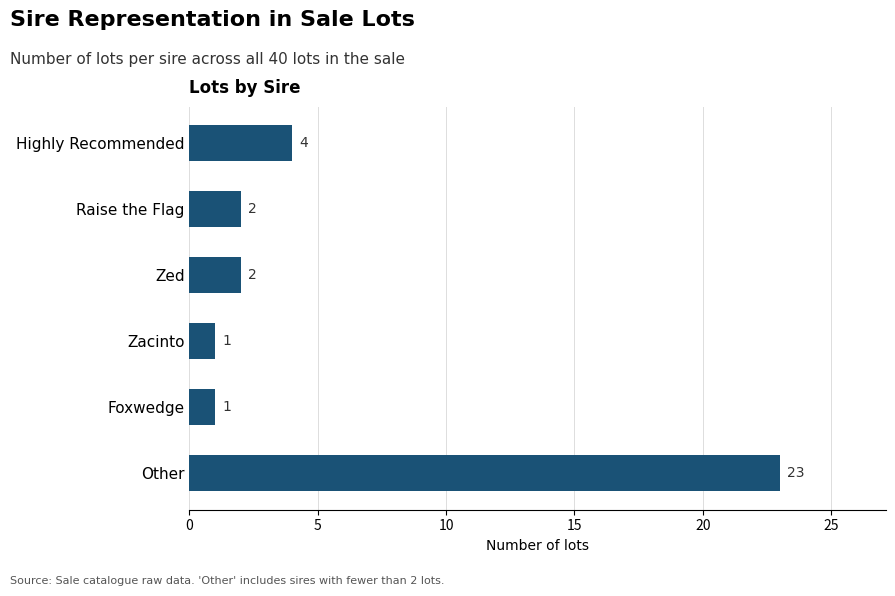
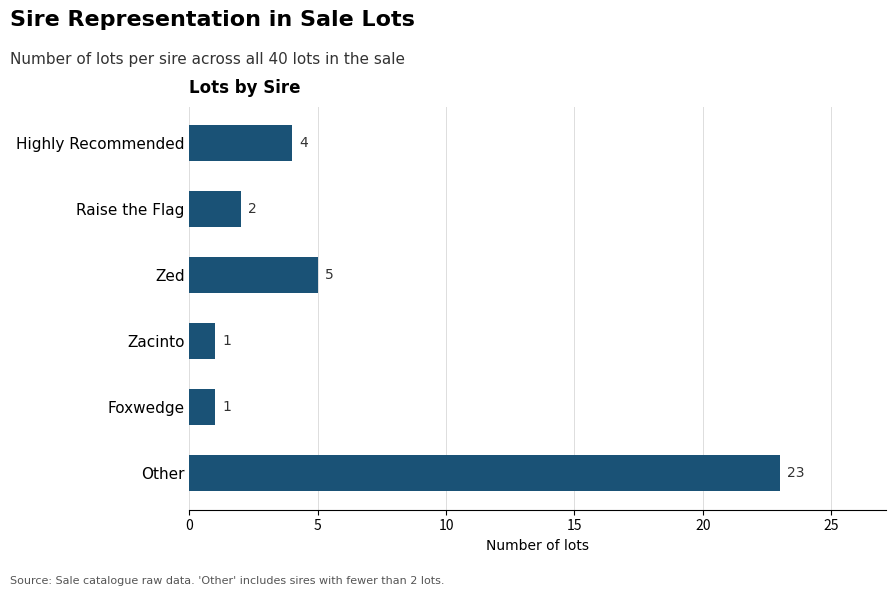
Zed: 2 -> 5
